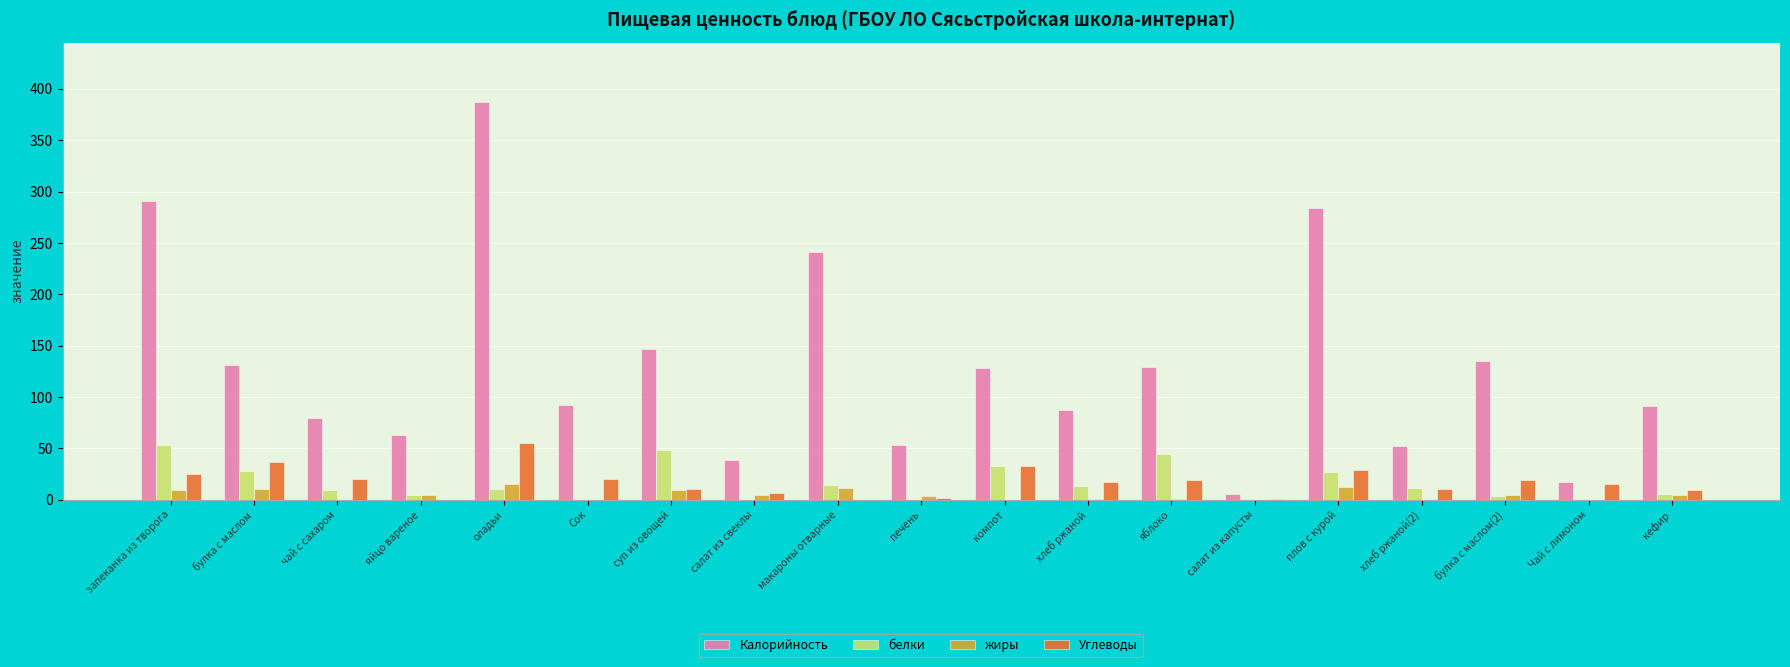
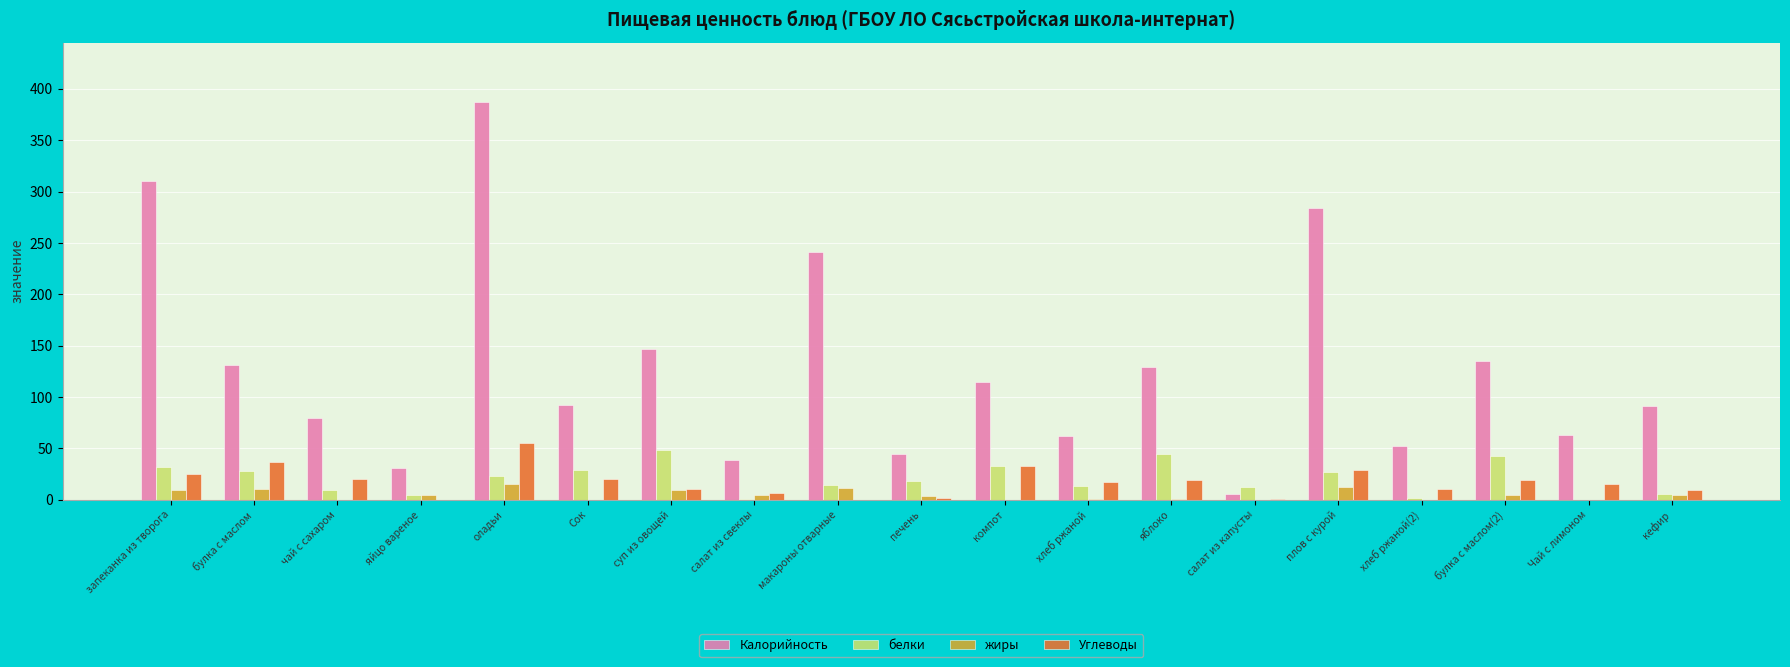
Калорийность, запеканка из творога: 291 -> 310
белки, запеканка из творога: 53 -> 32
Калорийность, яйцо вареное: 63 -> 31
белки, оладьи: 10 -> 23
белки, Сок: 1 -> 29
Калорийность, печень: 53 -> 45
белки, печень: 1 -> 18
Калорийность, компот: 128 -> 115
Калорийность, хлеб ржаной: 87 -> 62
белки, салат из капусты: 0 -> 12
белки, хлеб ржаной(2): 11 -> 2
белки, булка с маслом(2): 4 -> 43
Калорийность, Чай с лимоном: 17 -> 63
